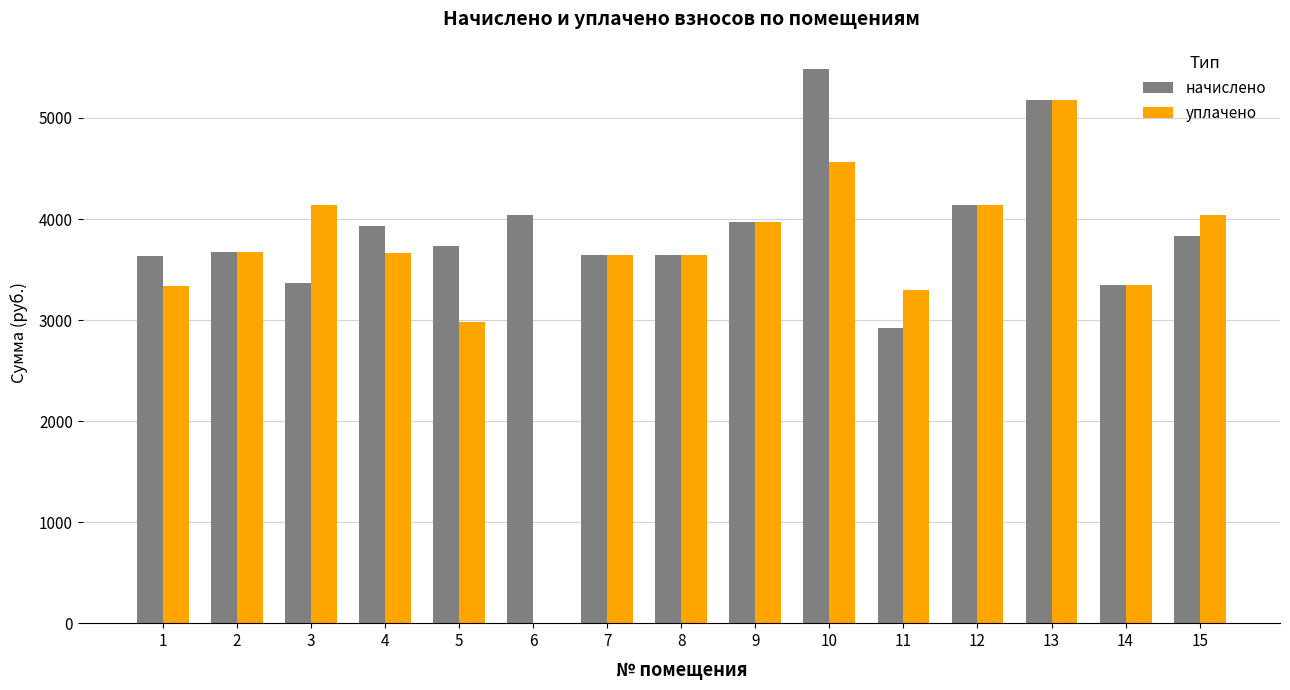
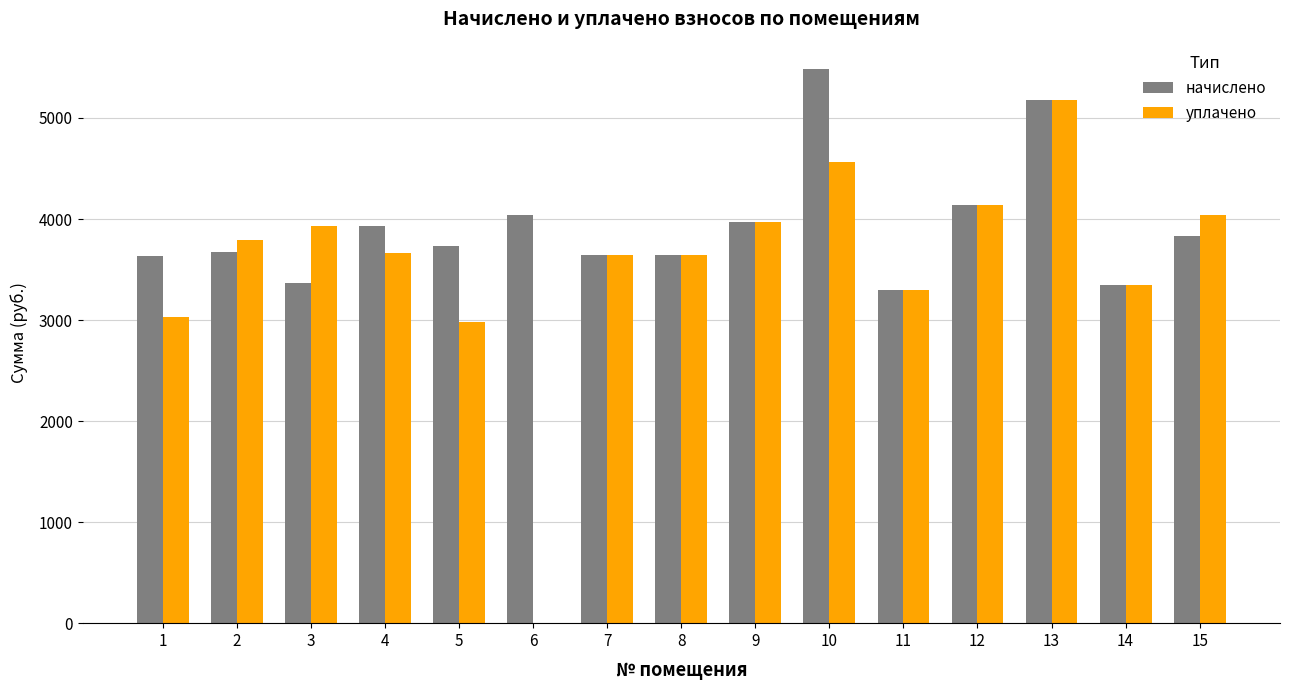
уплачено, 1: 3340 -> 3030
уплачено, 2: 3680 -> 3800
уплачено, 3: 4140 -> 3930
начислено, 11: 2920 -> 3300
